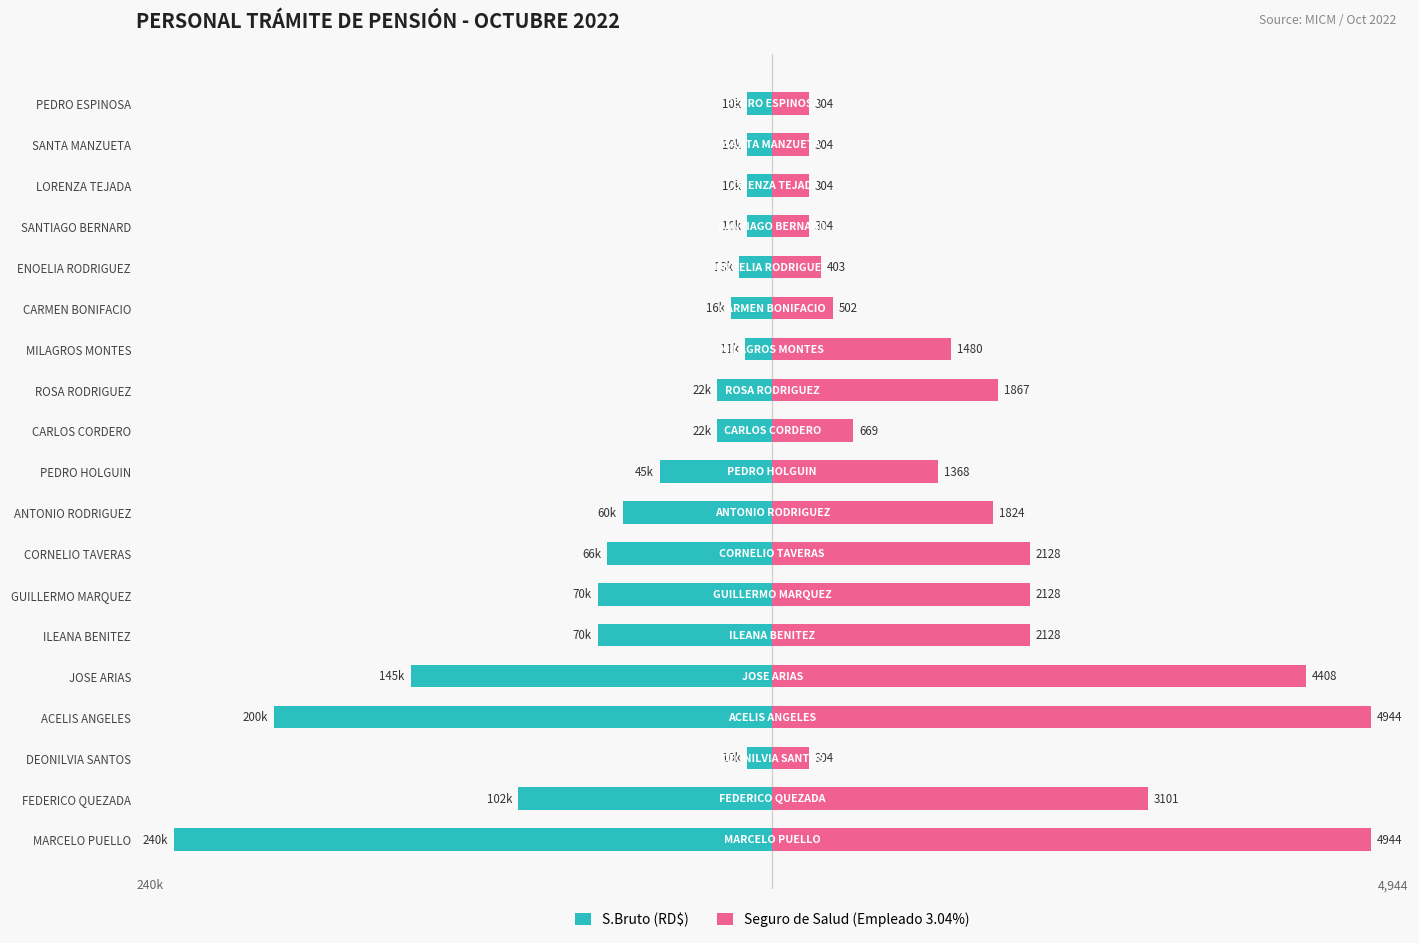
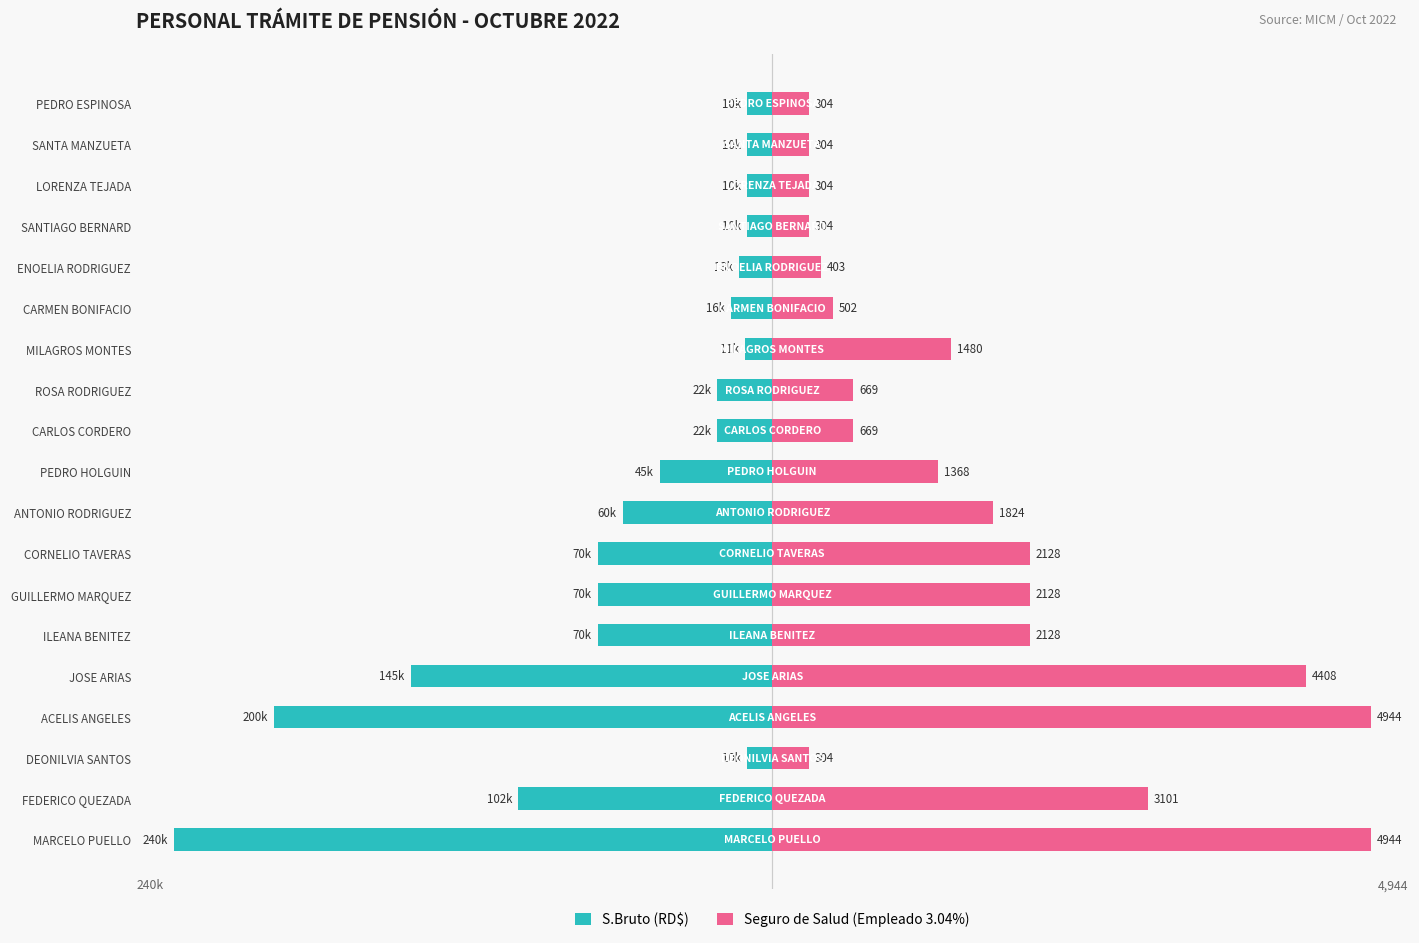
Seguro de Salud (Empleado 3.04%), ROSA RODRIGUEZ: 1867 -> 669
S.Bruto (RD$), CORNELIO TAVERAS: 66k -> 70k
